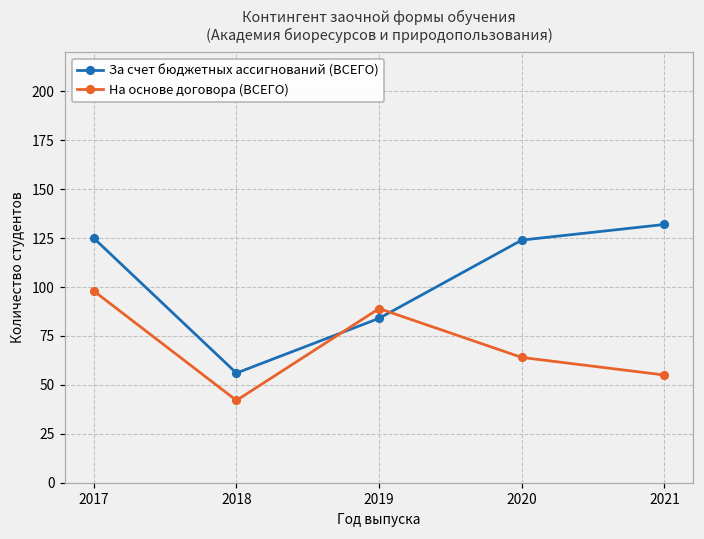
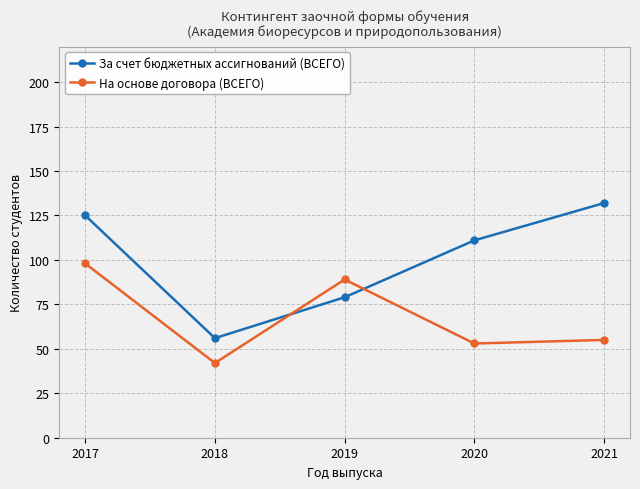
За счет бюджетных ассигнований (ВСЕГО), 2019: 84 -> 79
За счет бюджетных ассигнований (ВСЕГО), 2020: 124 -> 111
На основе договора (ВСЕГО), 2020: 64 -> 53
